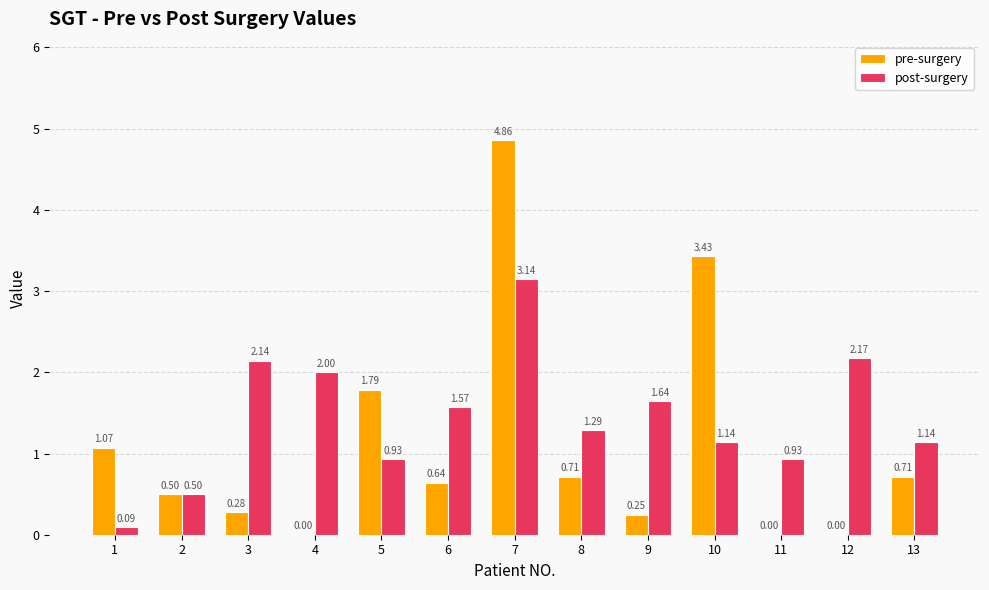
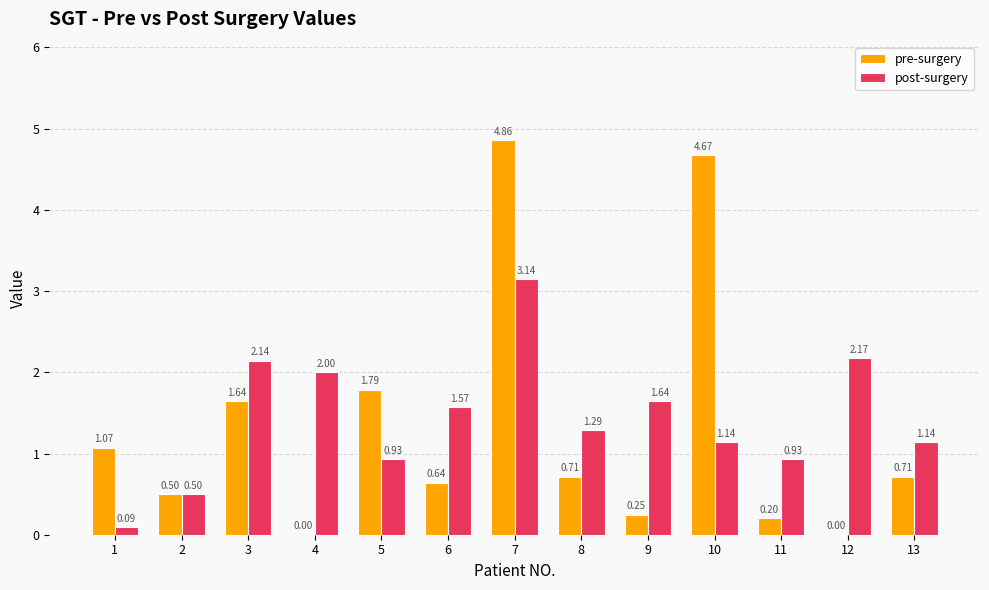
pre-surgery, 3: 0.28 -> 1.64
pre-surgery, 10: 3.43 -> 4.67
pre-surgery, 11: 0.00 -> 0.20
